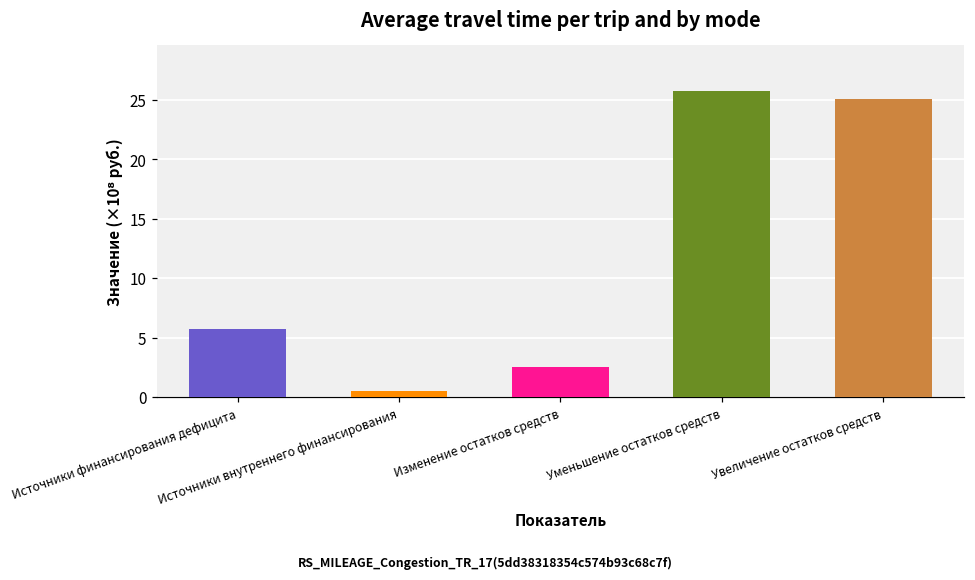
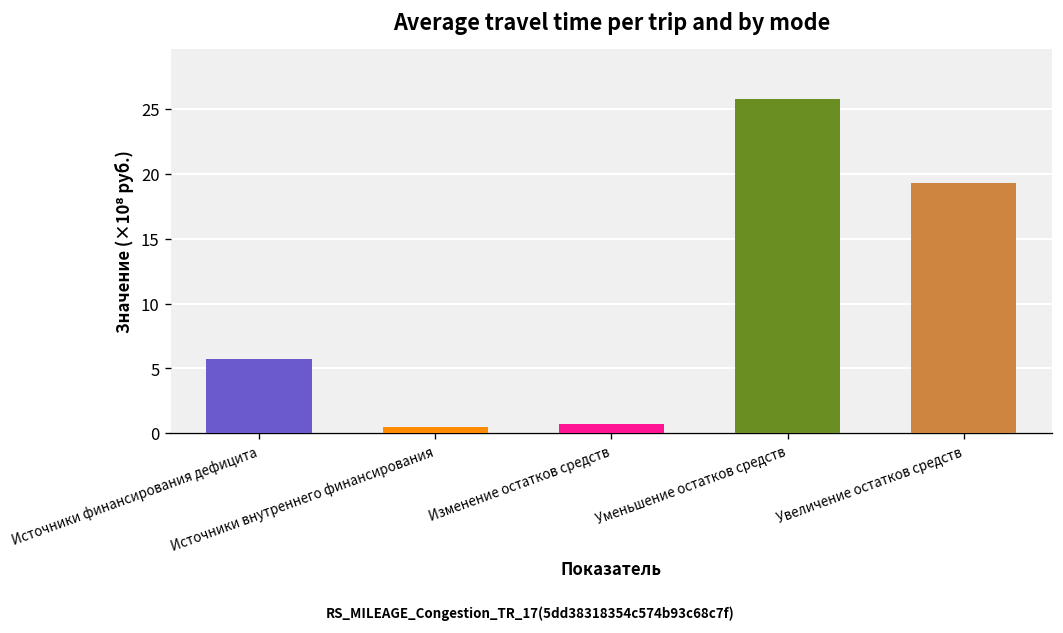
Изменение остатков средств: 2.5 -> 0.7
Увеличение остатков средств: 25.1 -> 19.3
